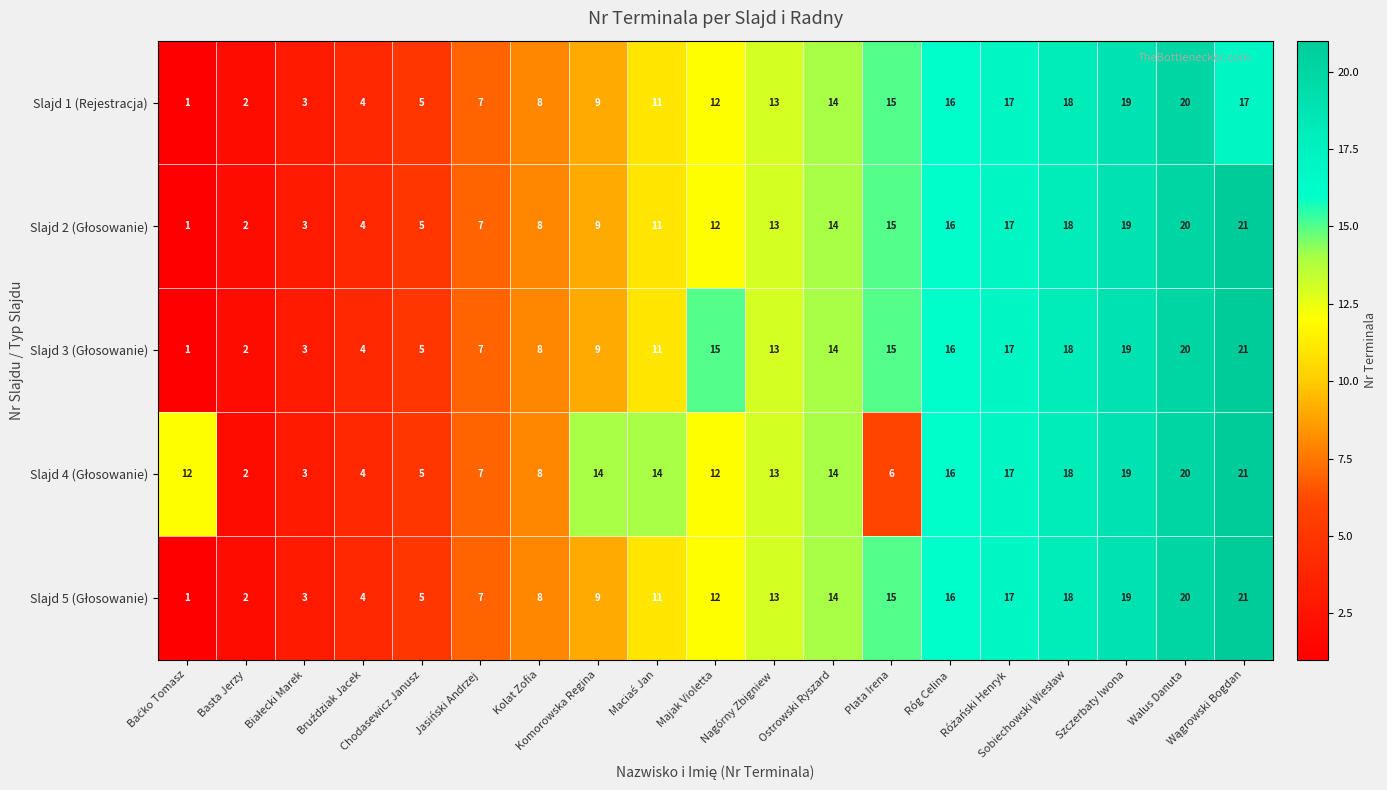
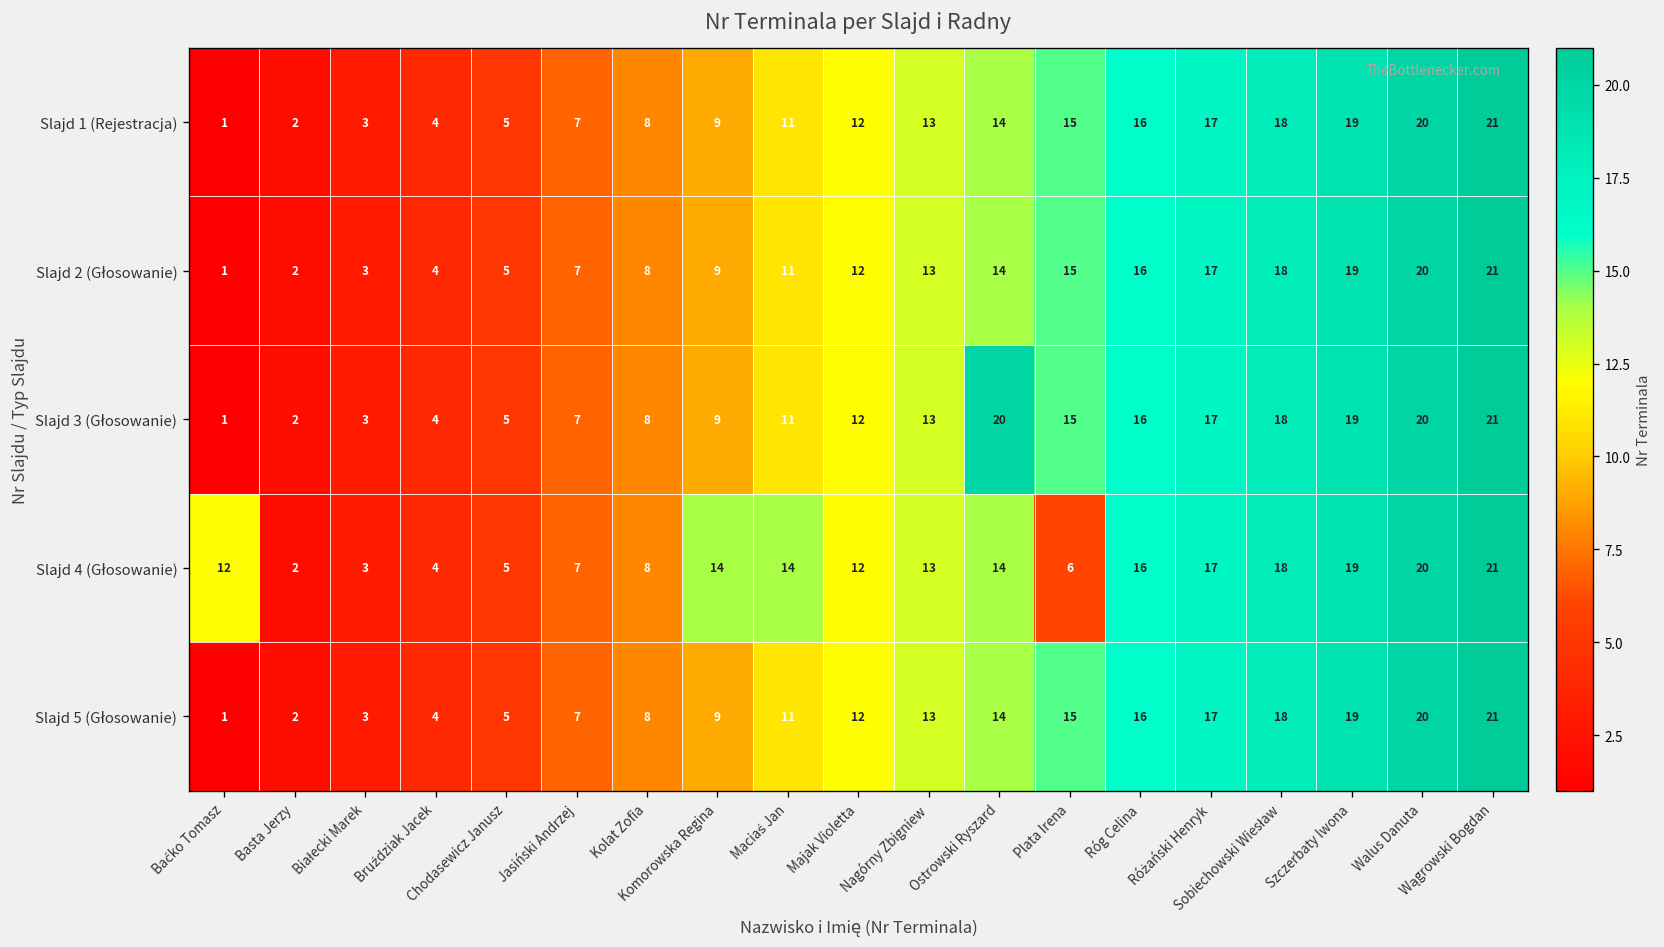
Slajd 1 (Rejestracja), Wągrowski Bogdan: 17 -> 21
Slajd 3 (Głosowanie), Majak Violetta: 15 -> 12
Slajd 3 (Głosowanie), Ostrowski Ryszard: 14 -> 20
